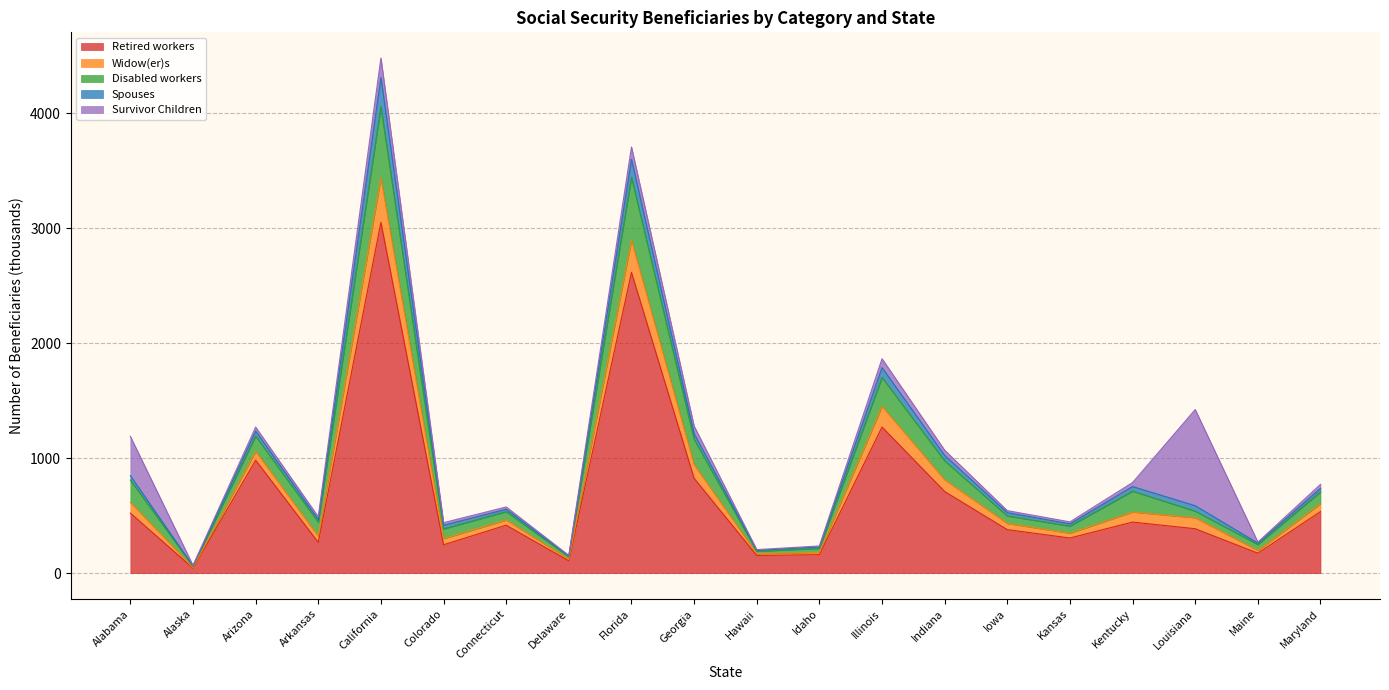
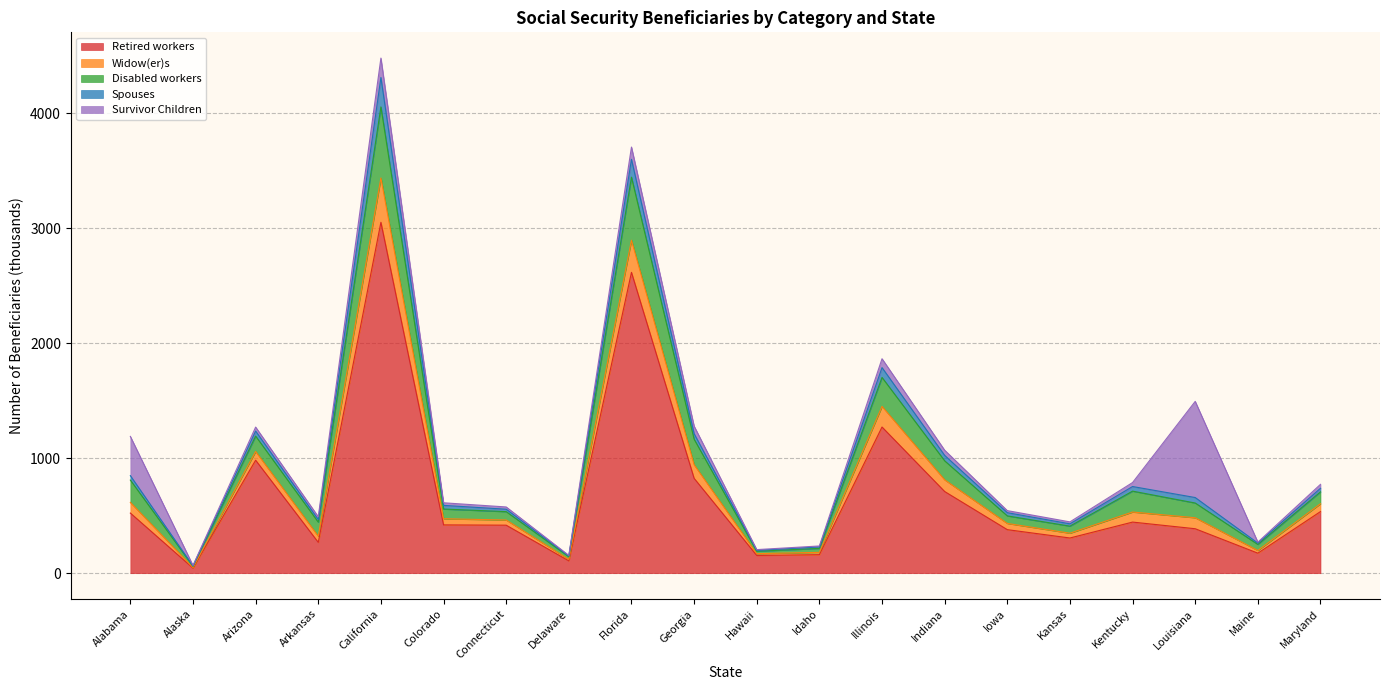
Retired workers, Colorado: 250 -> 420
Disabled workers, Louisiana: 60 -> 130
